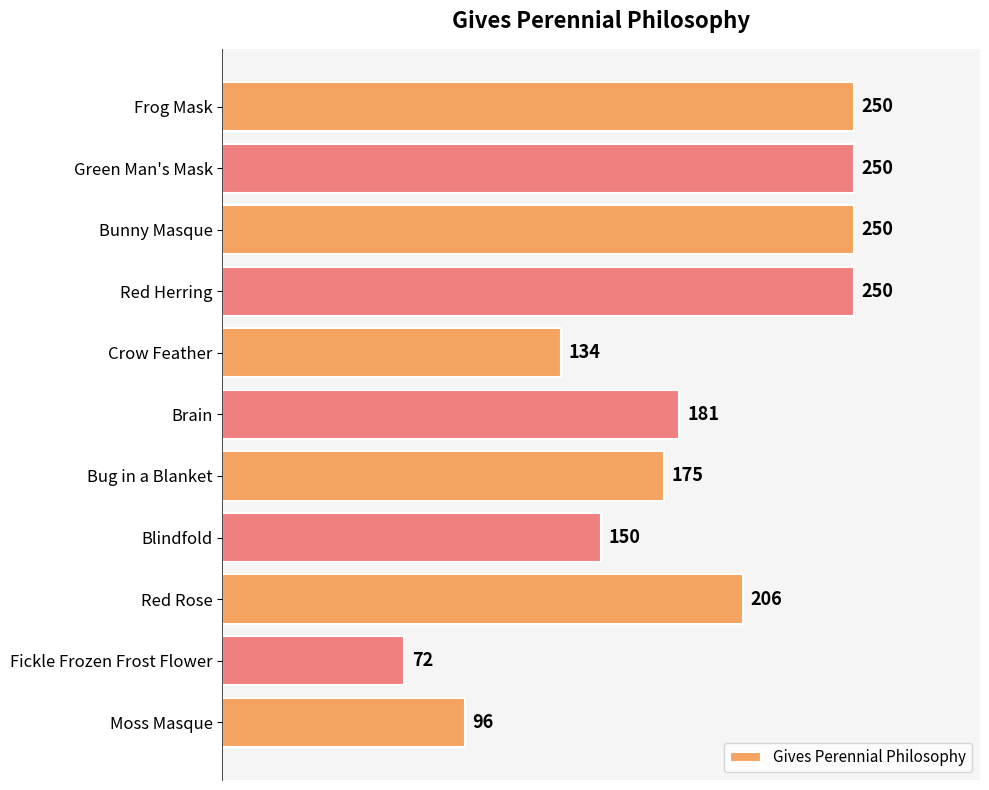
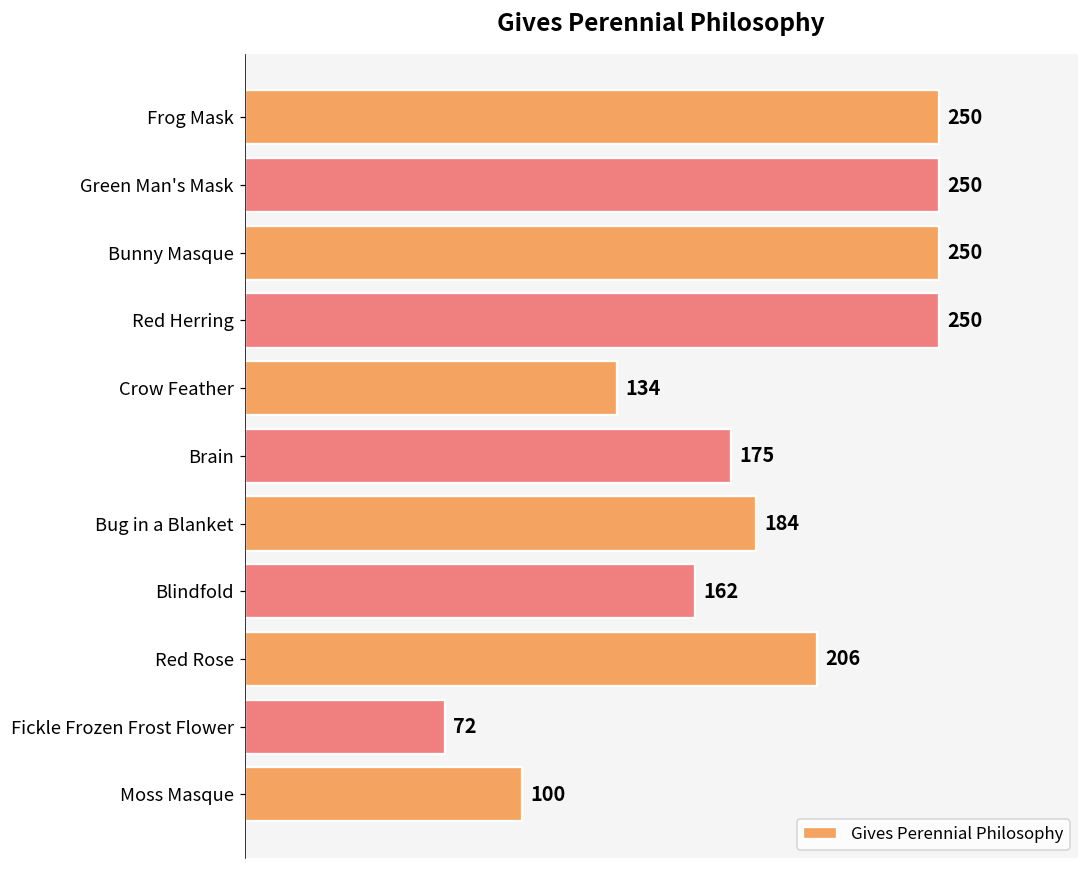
Brain: 181 -> 175
Bug in a Blanket: 175 -> 184
Blindfold: 150 -> 162
Moss Masque: 96 -> 100
